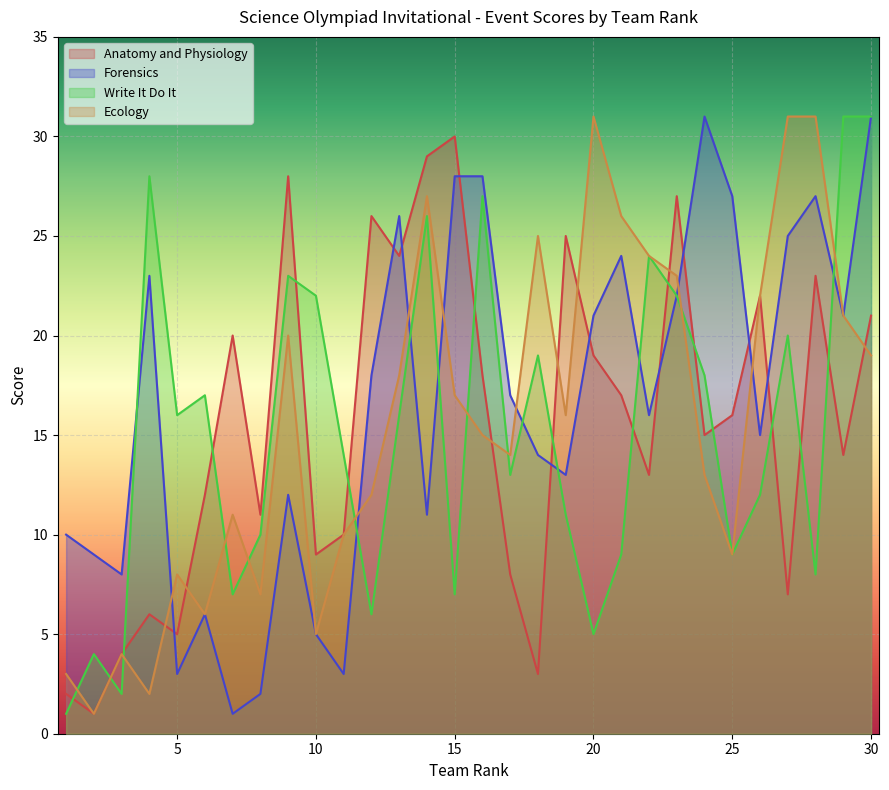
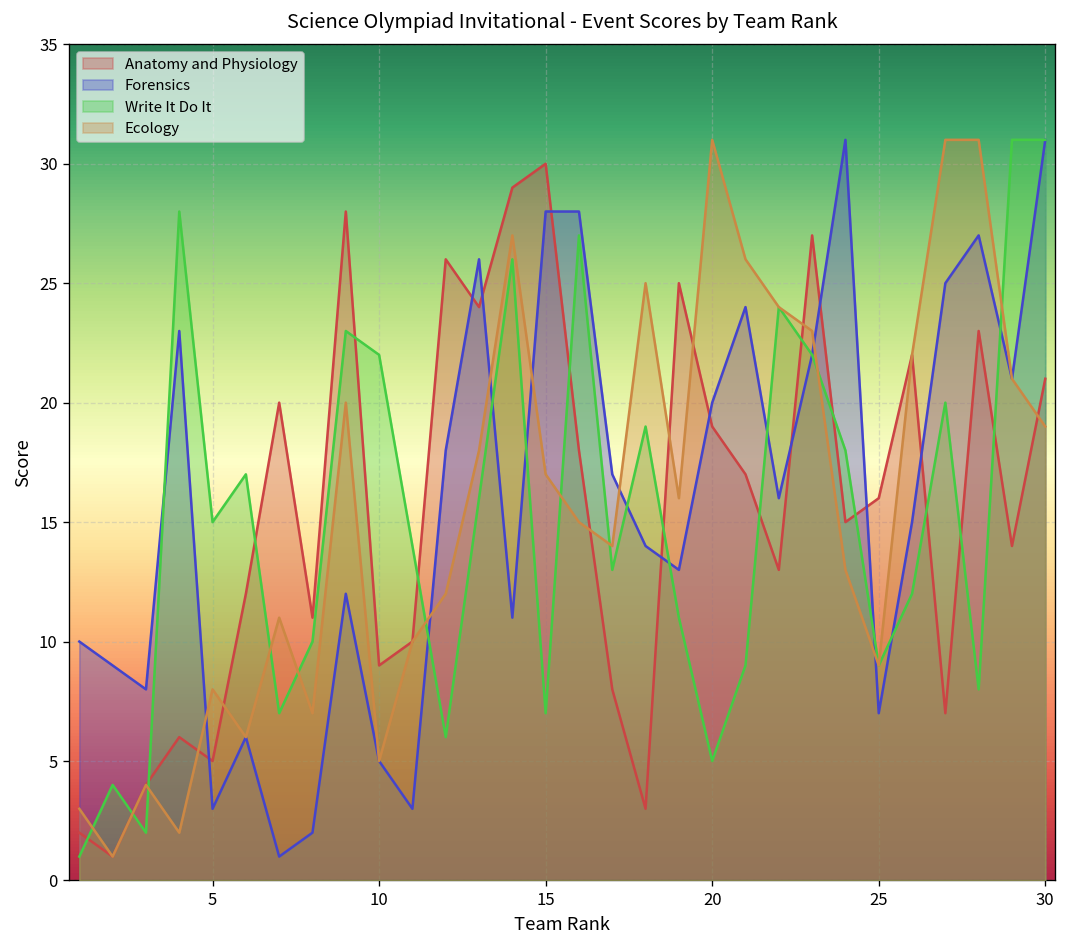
Write It Do It, 5: 16 -> 15
Forensics, 20: 21 -> 20
Forensics, 25: 27 -> 7
